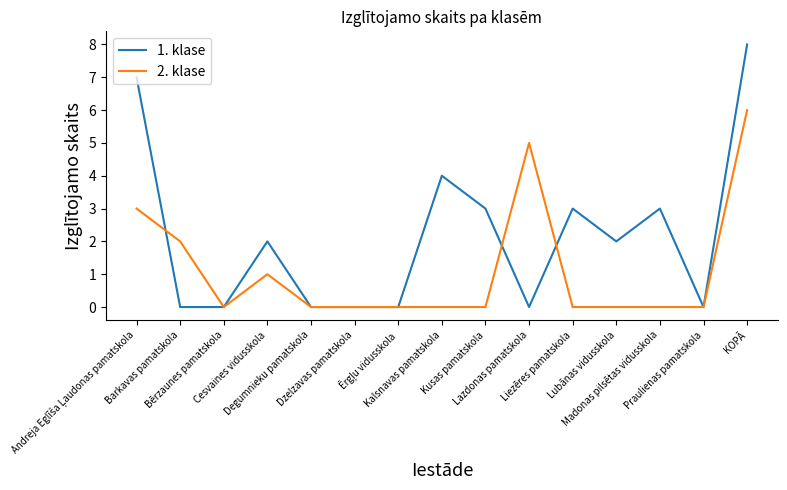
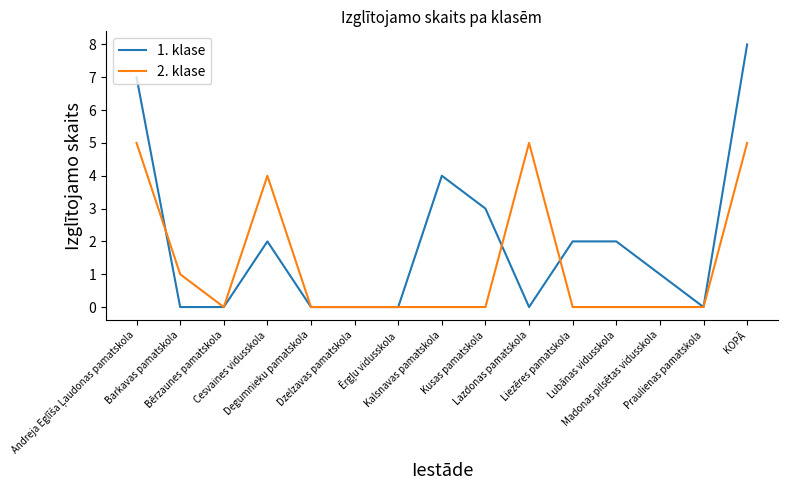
2. klase, Andreja Eglīša Ļaudonas pamatskola: 3 -> 5
2. klase, Barkavas pamatskola: 2 -> 1
2. klase, Cesvaines vidusskola: 1 -> 4
1. klase, Liezēres pamatskola: 3 -> 2
1. klase, Madonas pilsētas vidusskola: 3 -> 1
2. klase, KOPĀ: 6 -> 5
